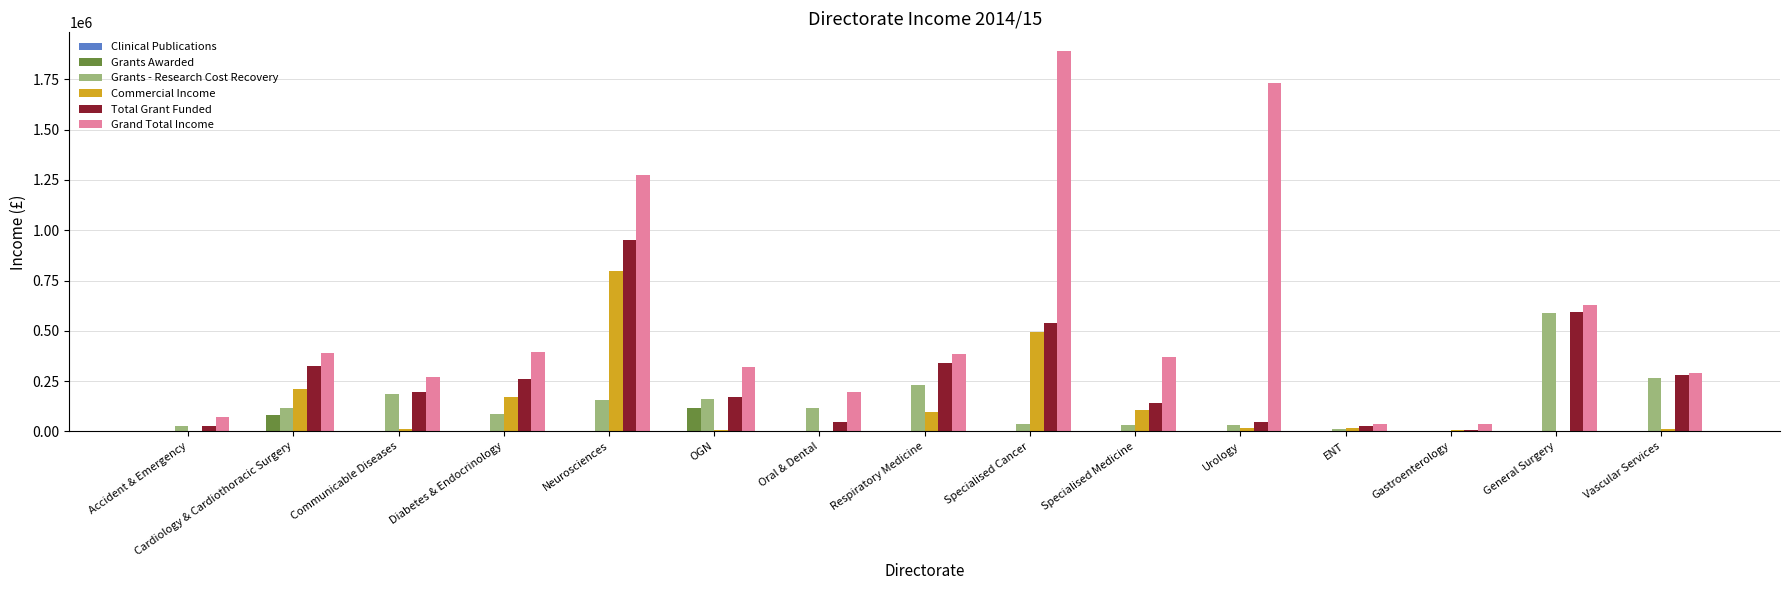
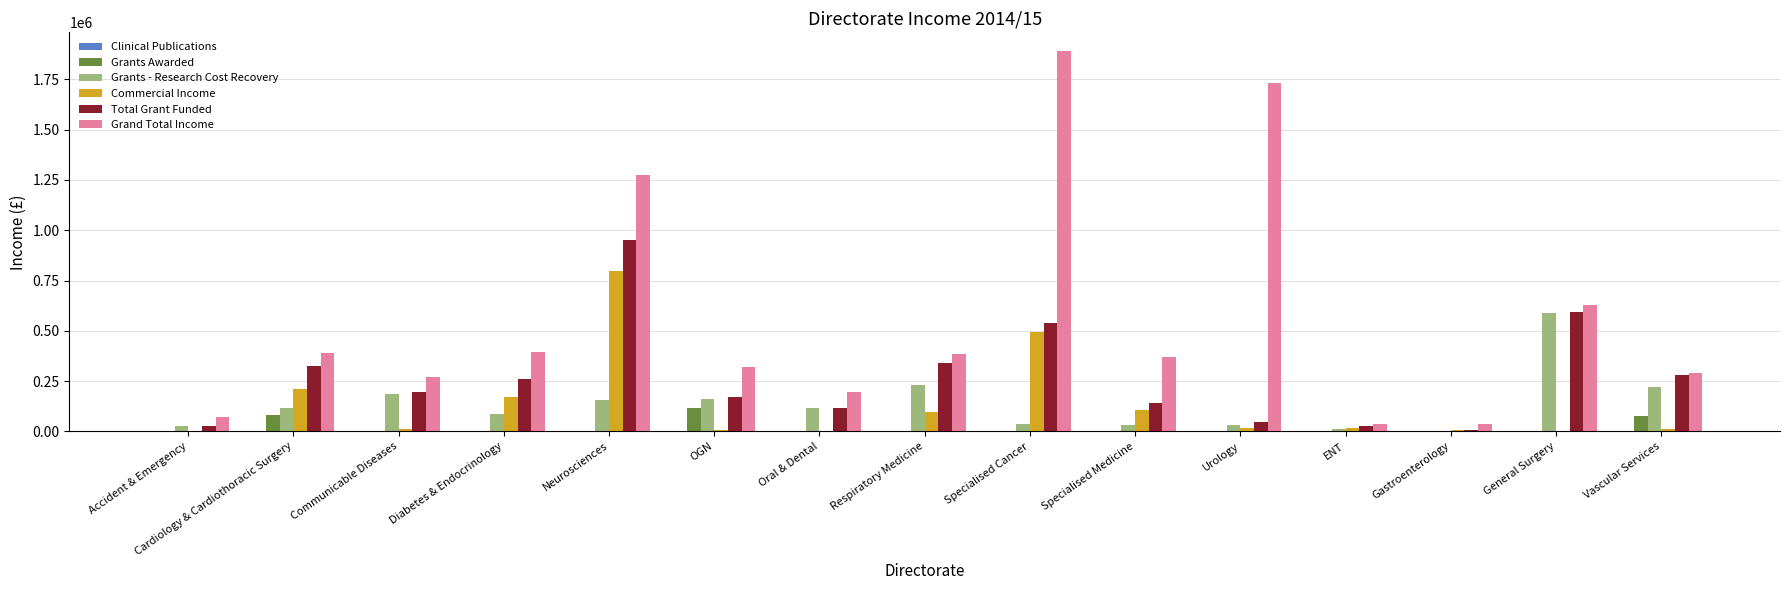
Total Grant Funded, Oral & Dental: 50000 -> 120000
Grants Awarded, Vascular Services: 0 -> 70000
Grants - Research Cost Recovery, Vascular Services: 270000 -> 220000
